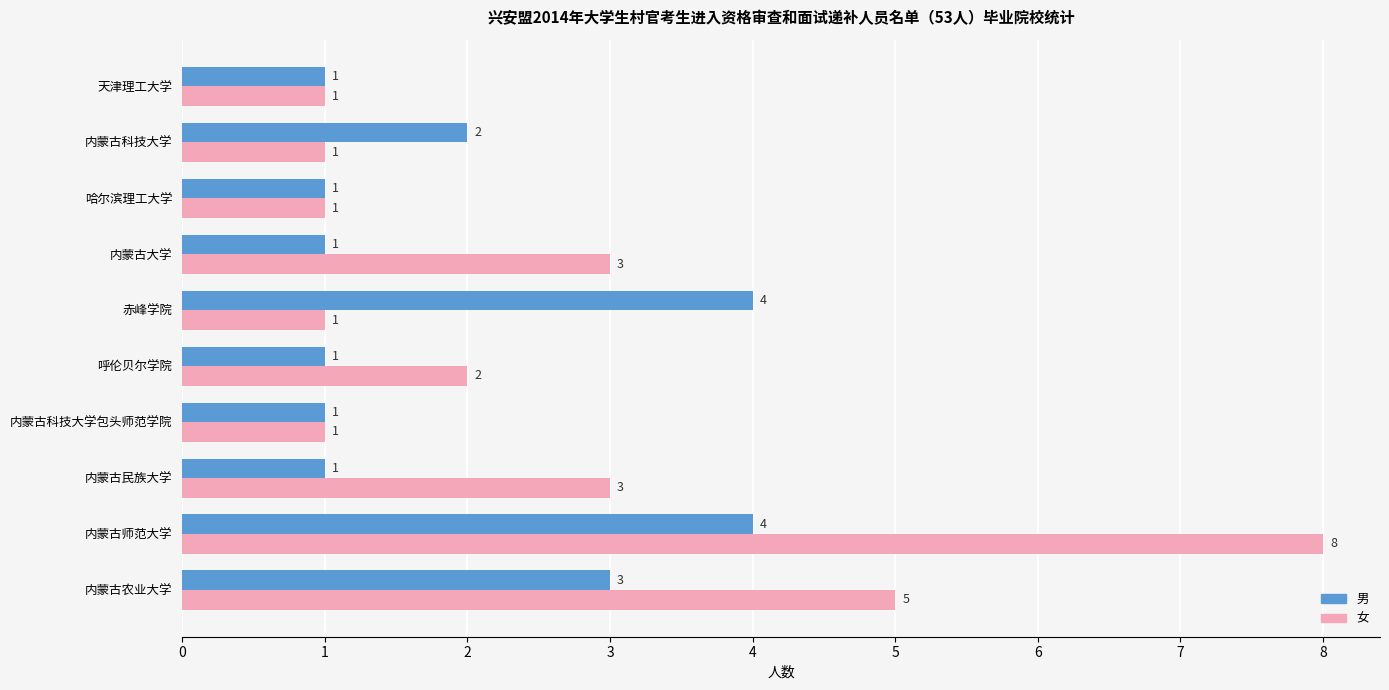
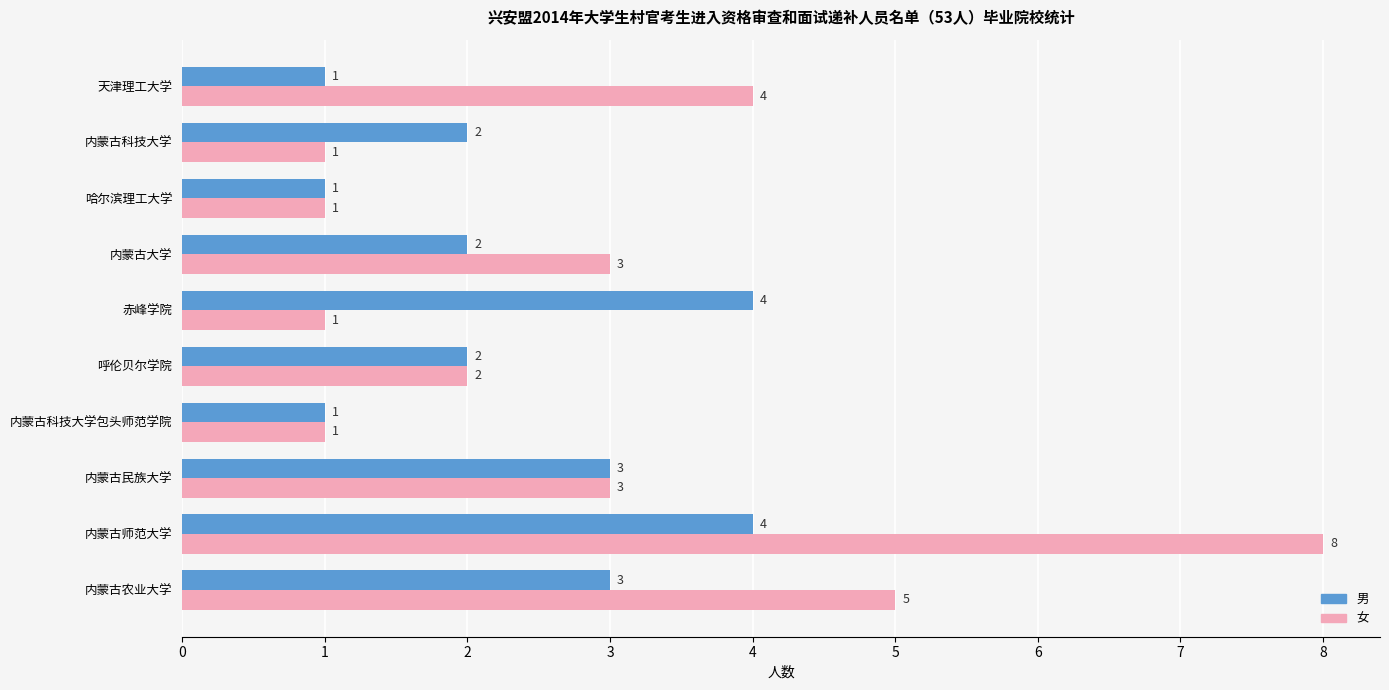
女, 天津理工大学: 1 -> 4
男, 内蒙古大学: 1 -> 2
男, 呼伦贝尔学院: 1 -> 2
男, 内蒙古民族大学: 1 -> 3
